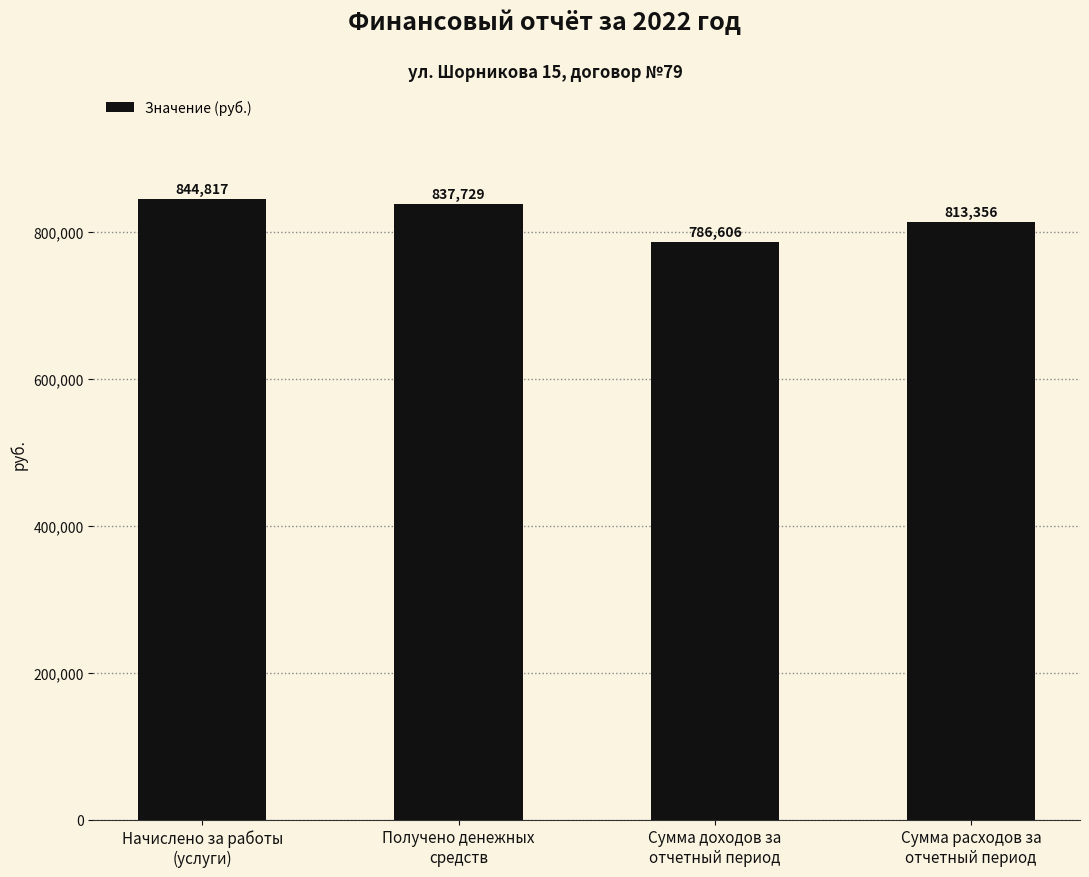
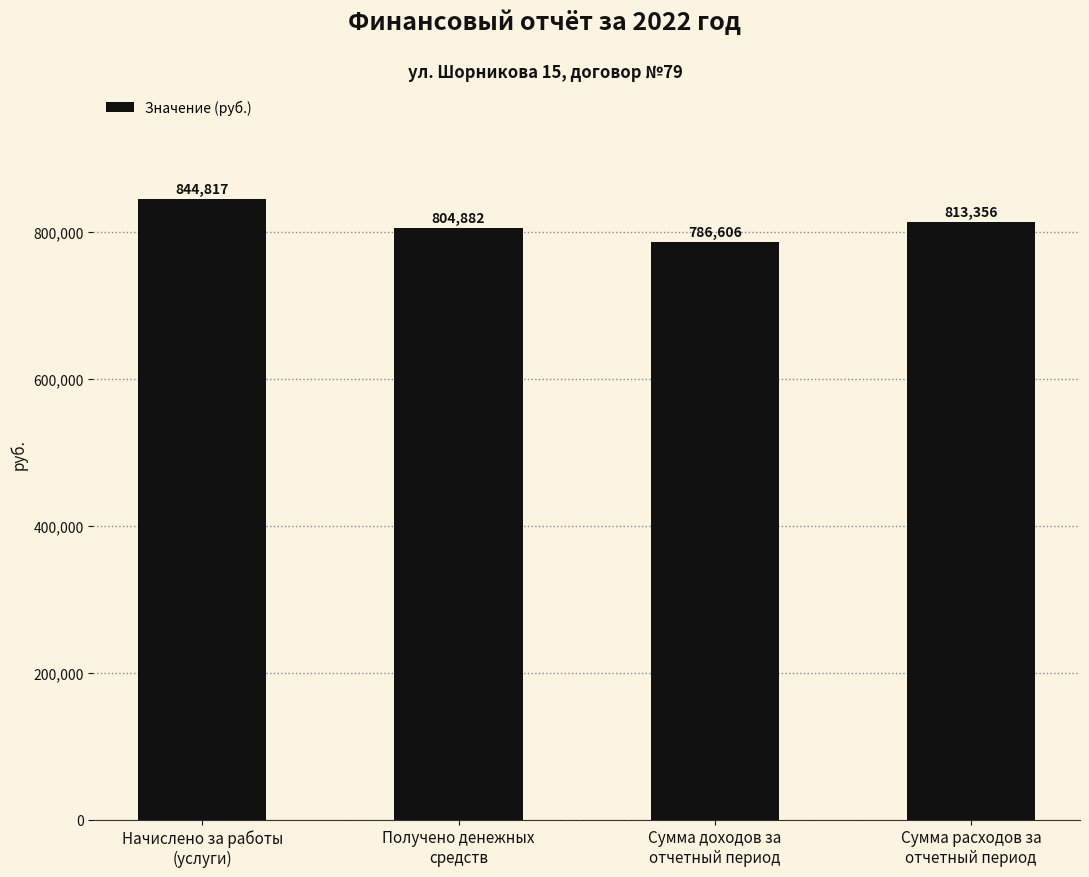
Получено денежных средств: 837,729 -> 804,882
